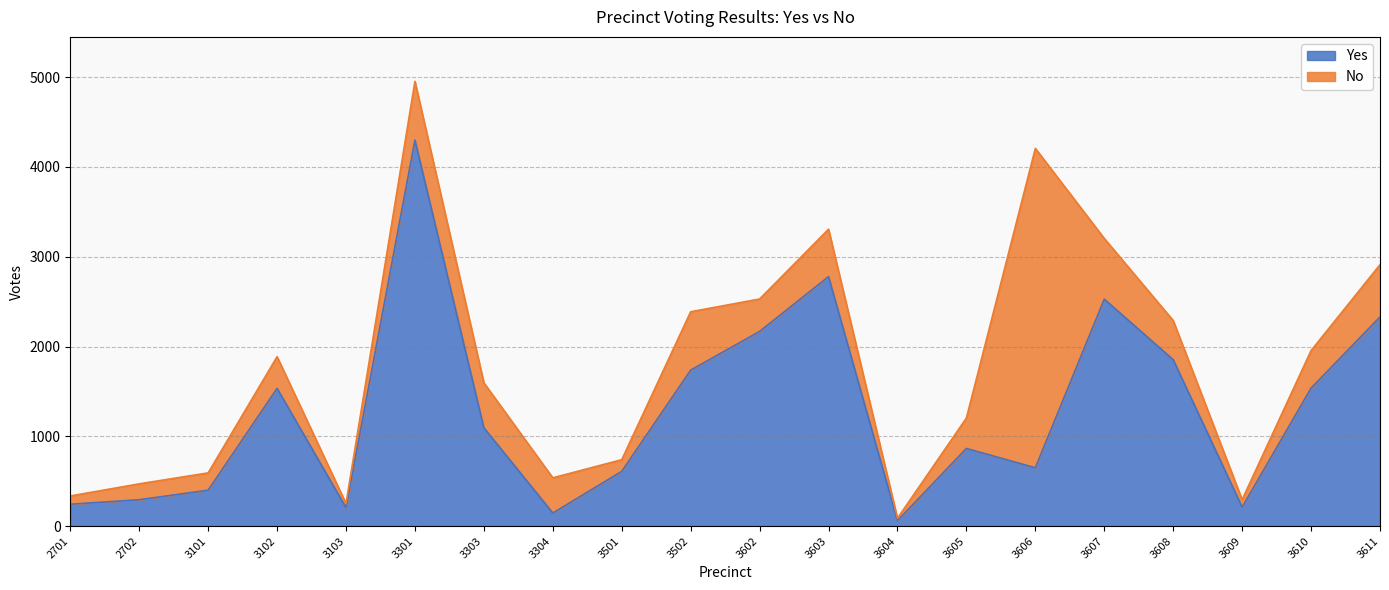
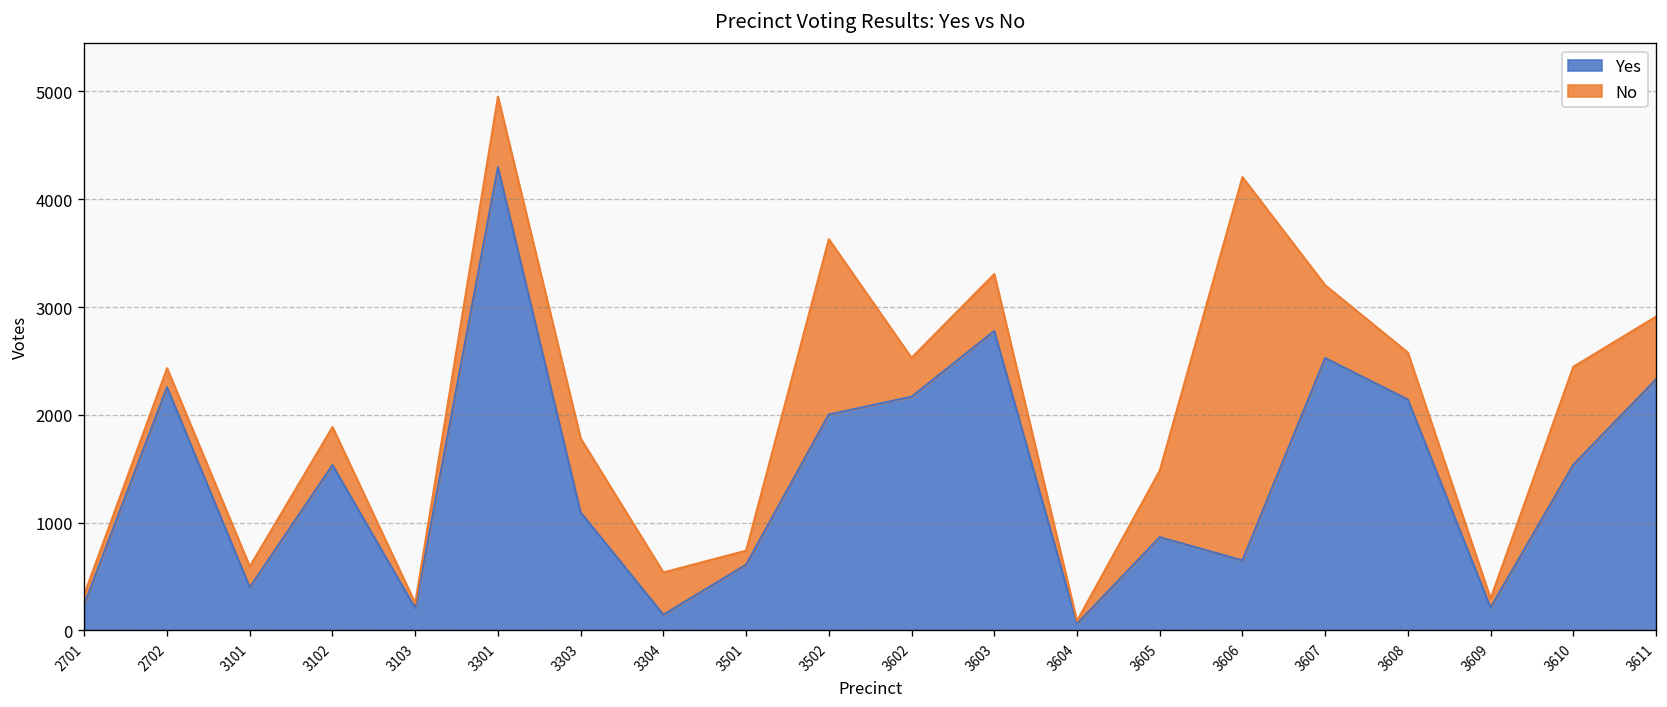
Yes, 2702: 300 -> 2300
No, 3303: 500 -> 700
Yes, 3502: 1700 -> 2000
No, 3502: 700 -> 1600
No, 3605: 300 -> 600
Yes, 3608: 1900 -> 2100
No, 3610: 400 -> 900
